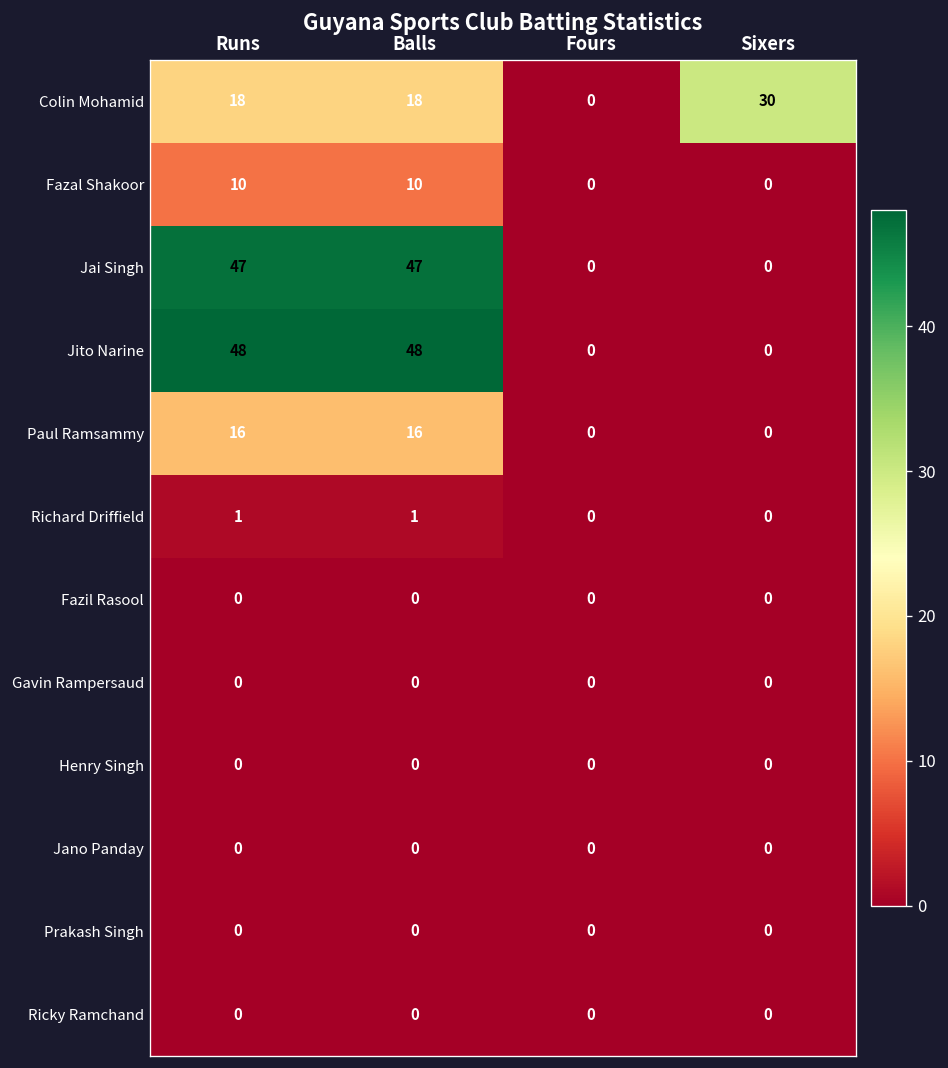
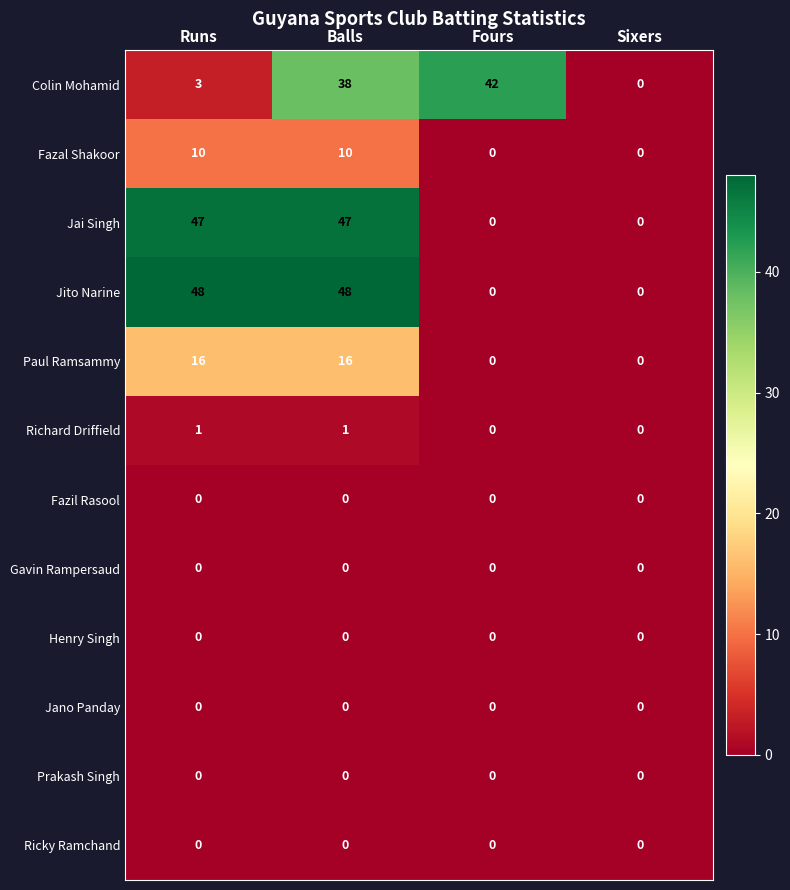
Colin Mohamid, Runs: 18 -> 3
Colin Mohamid, Balls: 18 -> 38
Colin Mohamid, Fours: 0 -> 42
Colin Mohamid, Sixers: 30 -> 0
